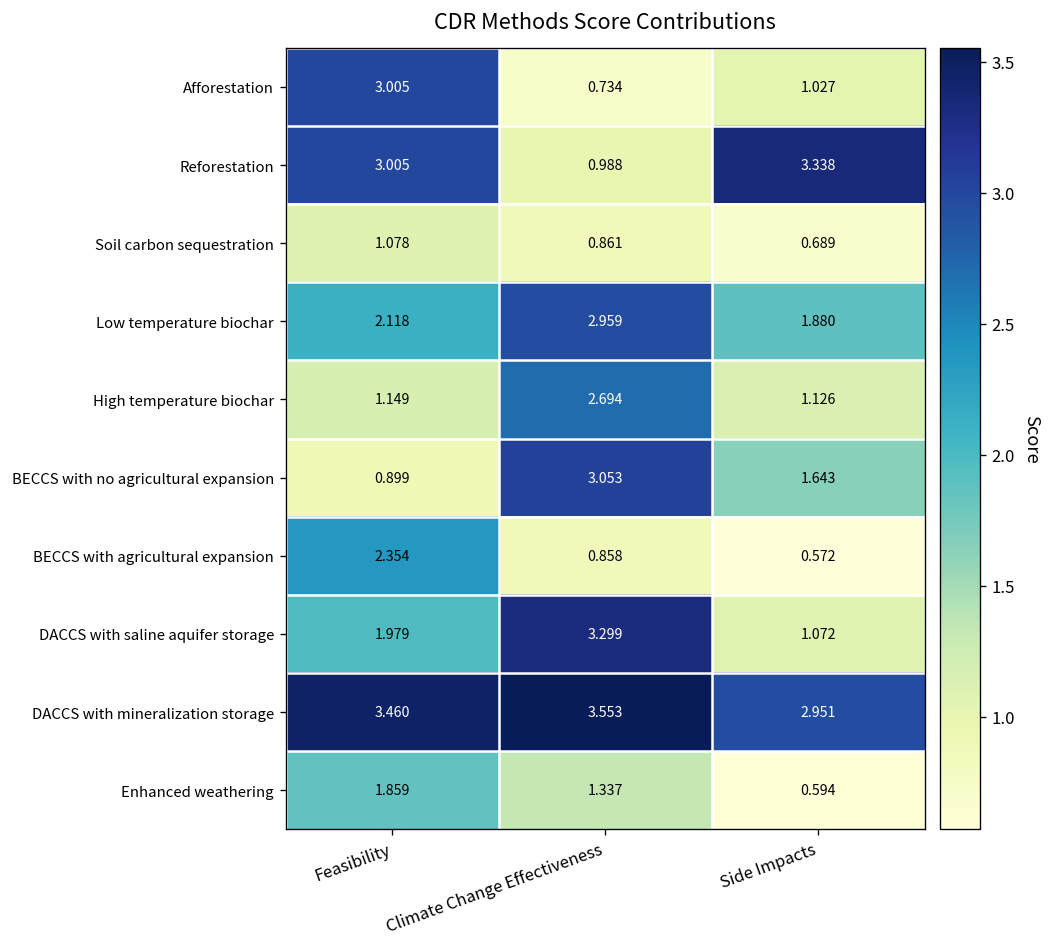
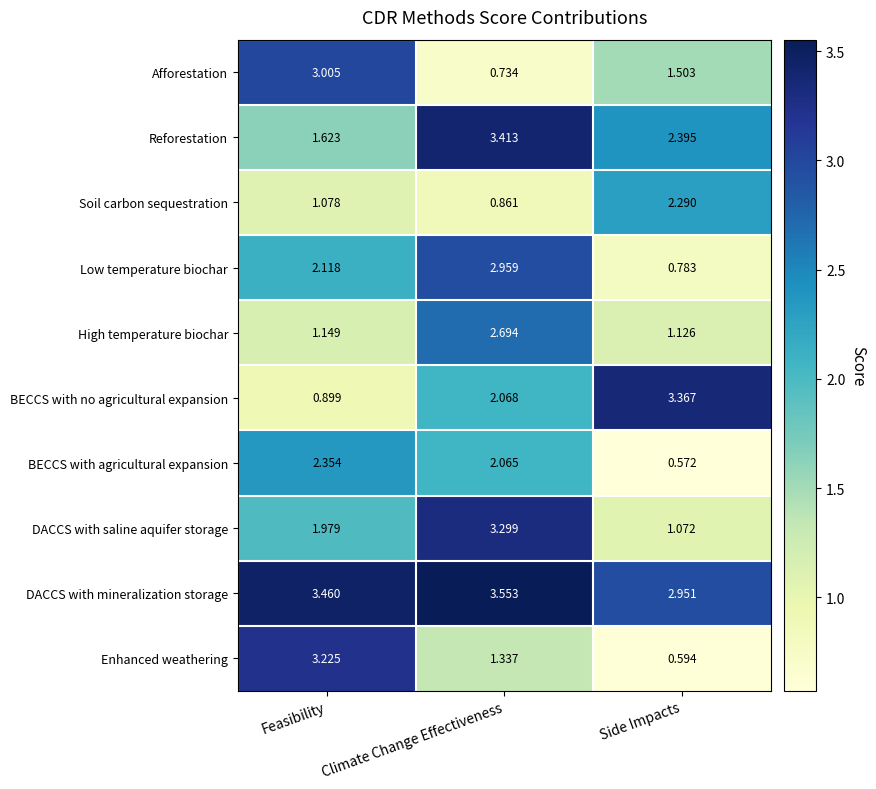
Afforestation, Side Impacts: 1.027 -> 1.503
Reforestation, Feasibility: 3.005 -> 1.623
Reforestation, Climate Change Effectiveness: 0.988 -> 3.413
Reforestation, Side Impacts: 3.338 -> 2.395
Soil carbon sequestration, Side Impacts: 0.689 -> 2.290
Low temperature biochar, Side Impacts: 1.880 -> 0.783
BECCS with no agricultural expansion, Climate Change Effectiveness: 3.053 -> 2.068
BECCS with no agricultural expansion, Side Impacts: 1.643 -> 3.367
BECCS with agricultural expansion, Climate Change Effectiveness: 0.858 -> 2.065
Enhanced weathering, Feasibility: 1.859 -> 3.225
